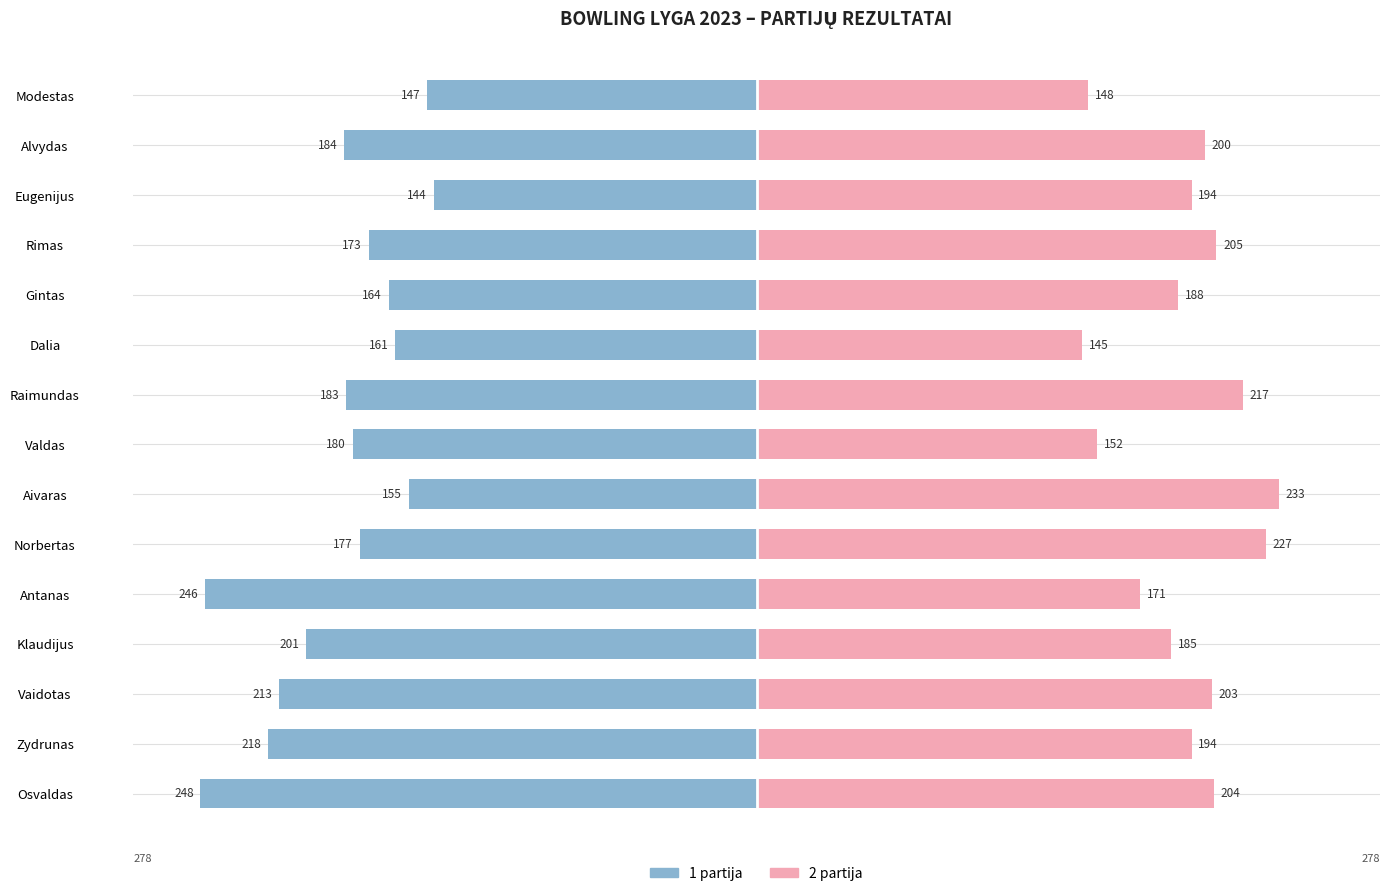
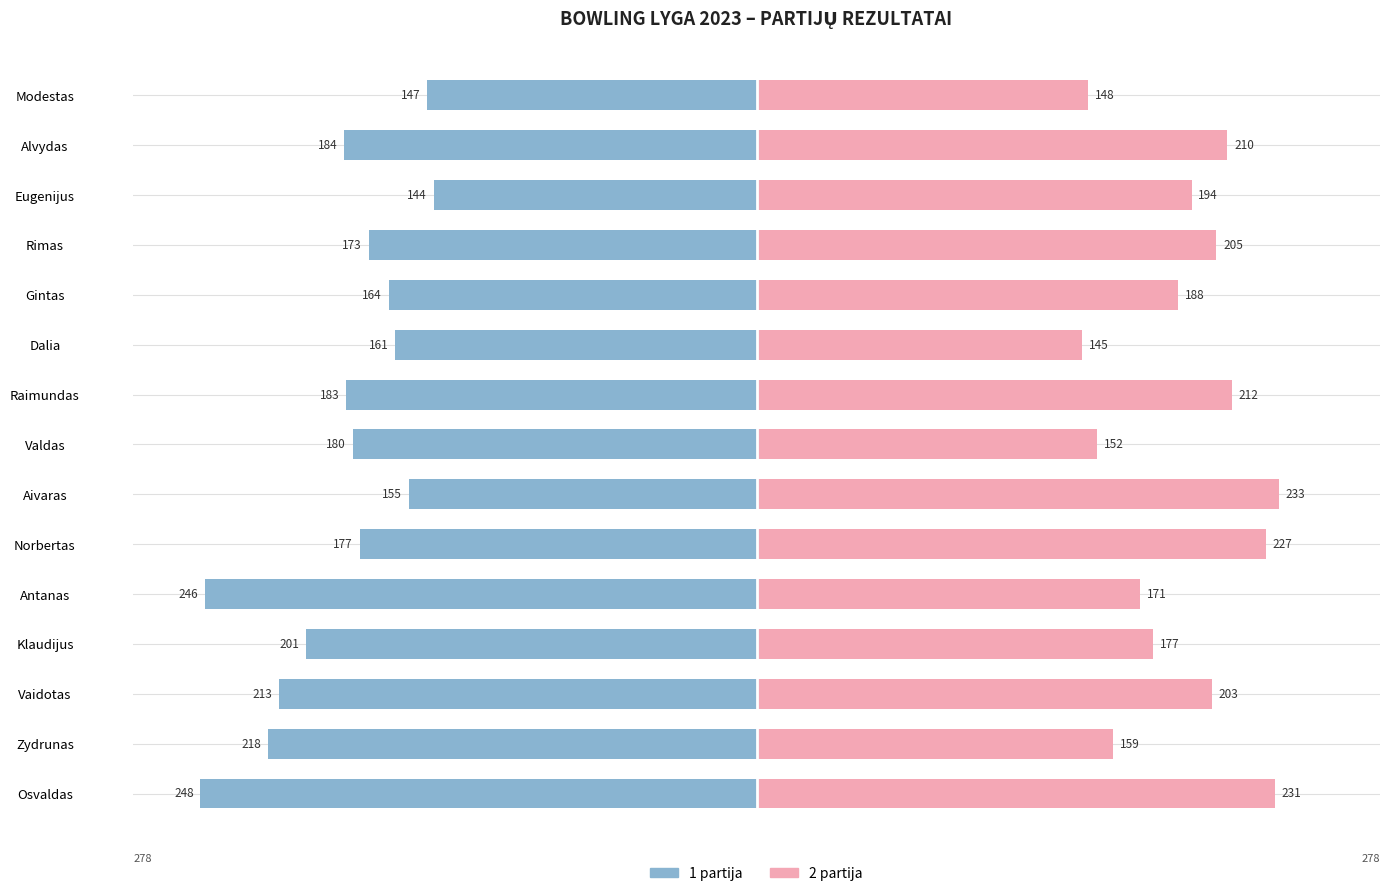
2 partija, Alvydas: 200 -> 210
2 partija, Raimundas: 217 -> 212
2 partija, Klaudijus: 185 -> 177
2 partija, Zydrunas: 194 -> 159
2 partija, Osvaldas: 204 -> 231
